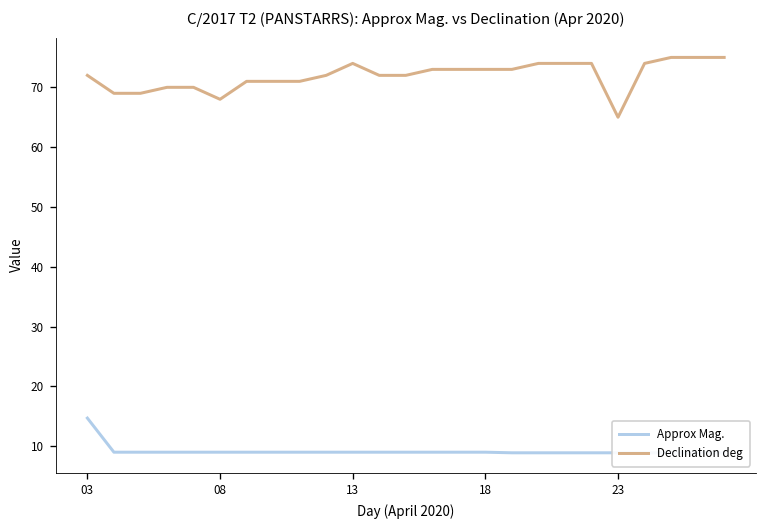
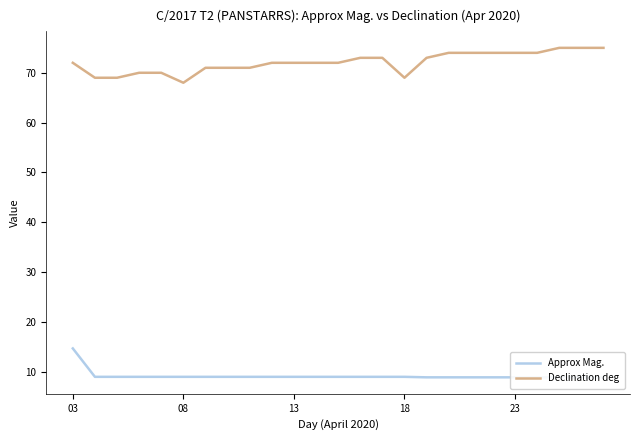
Declination deg, 13: 74 -> 72
Declination deg, 18: 73 -> 69
Declination deg, 23: 65 -> 74
